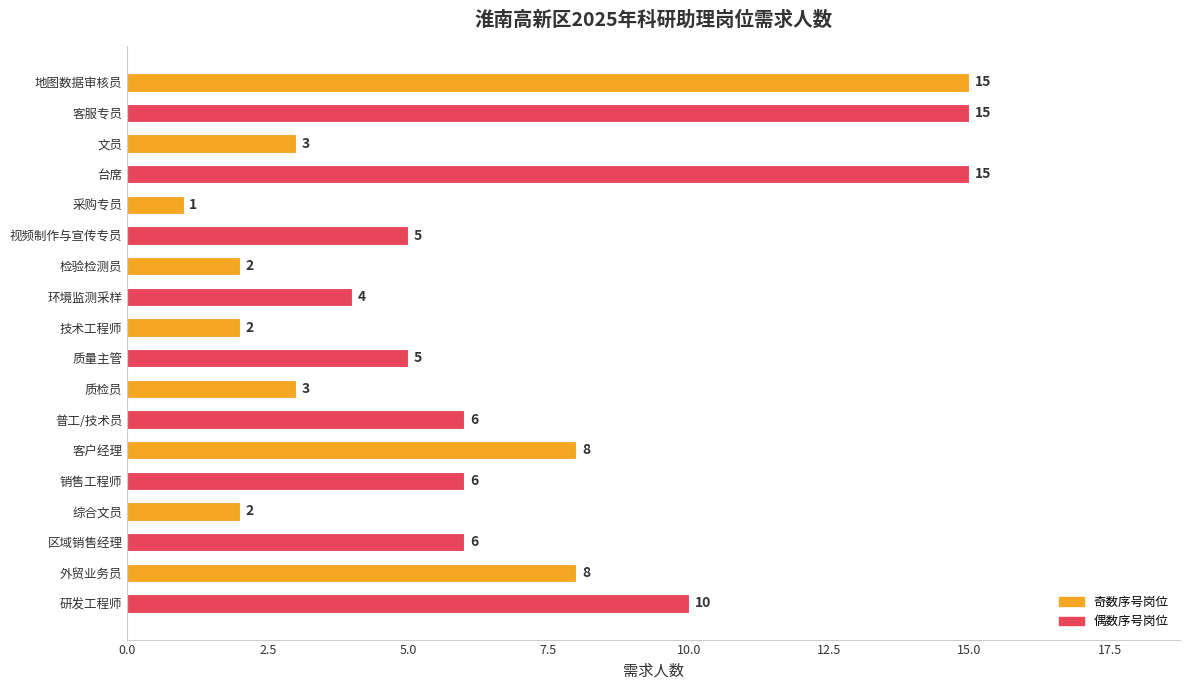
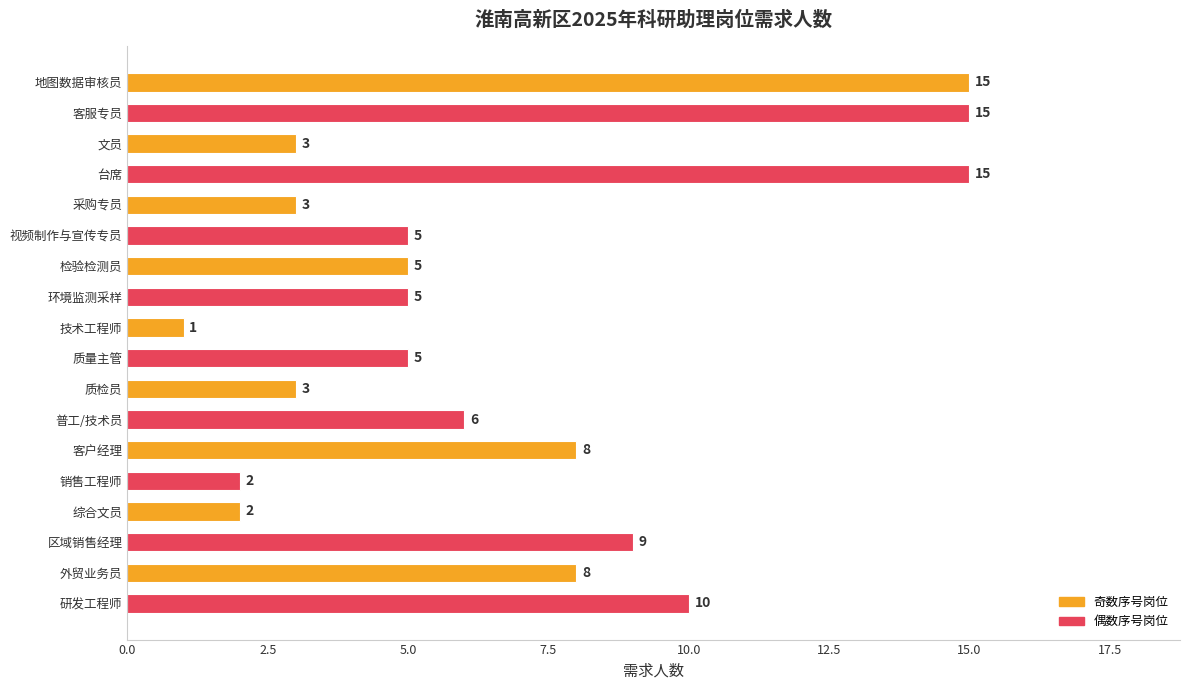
采购专员: 1 -> 3
检验检测员: 2 -> 5
环境监测采样: 4 -> 5
技术工程师: 2 -> 1
销售工程师: 6 -> 2
区域销售经理: 6 -> 9
